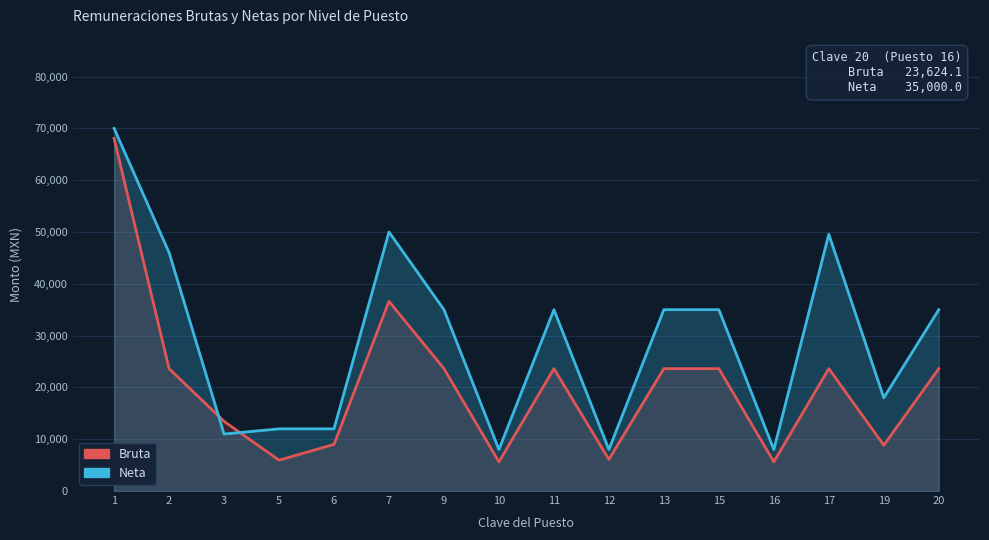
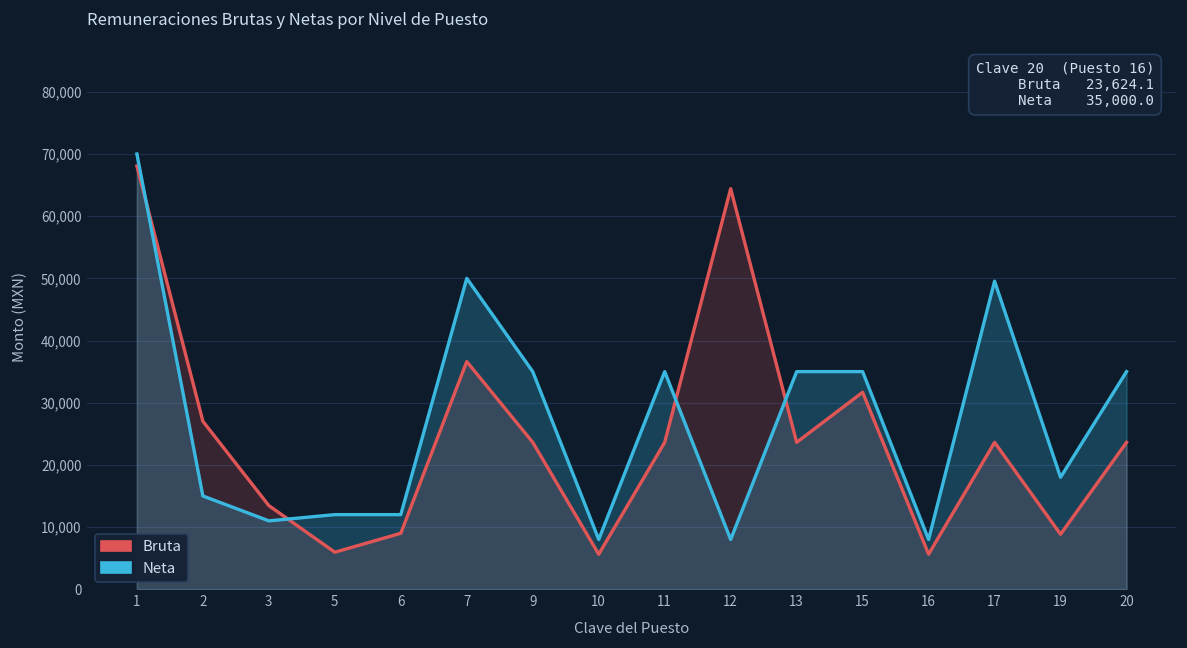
Neta, 2: 46,000 -> 15,000
Bruta, 2: 24,000 -> 27,000
Bruta, 12: 6,000 -> 64,000
Bruta, 15: 24,000 -> 32,000
